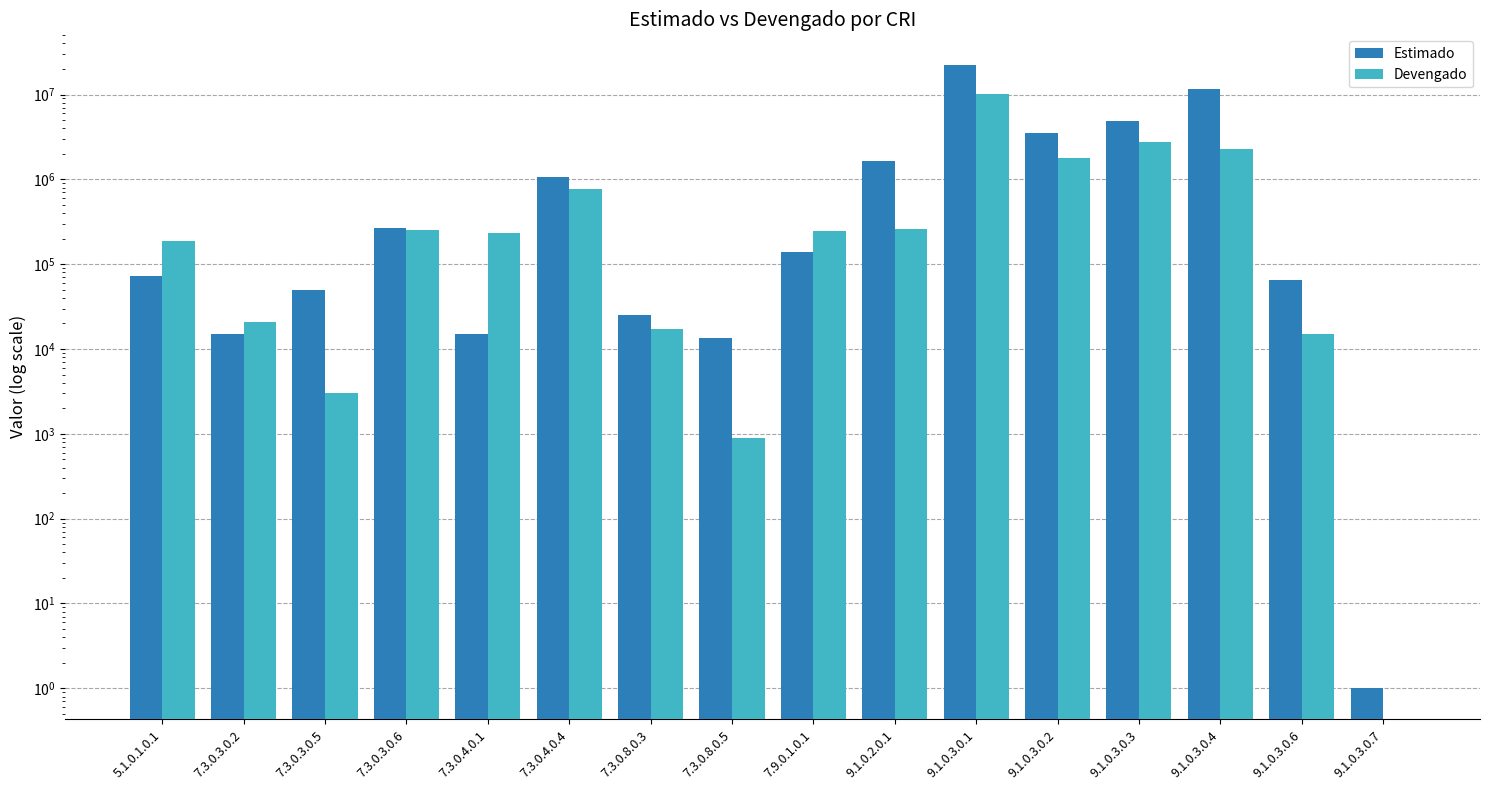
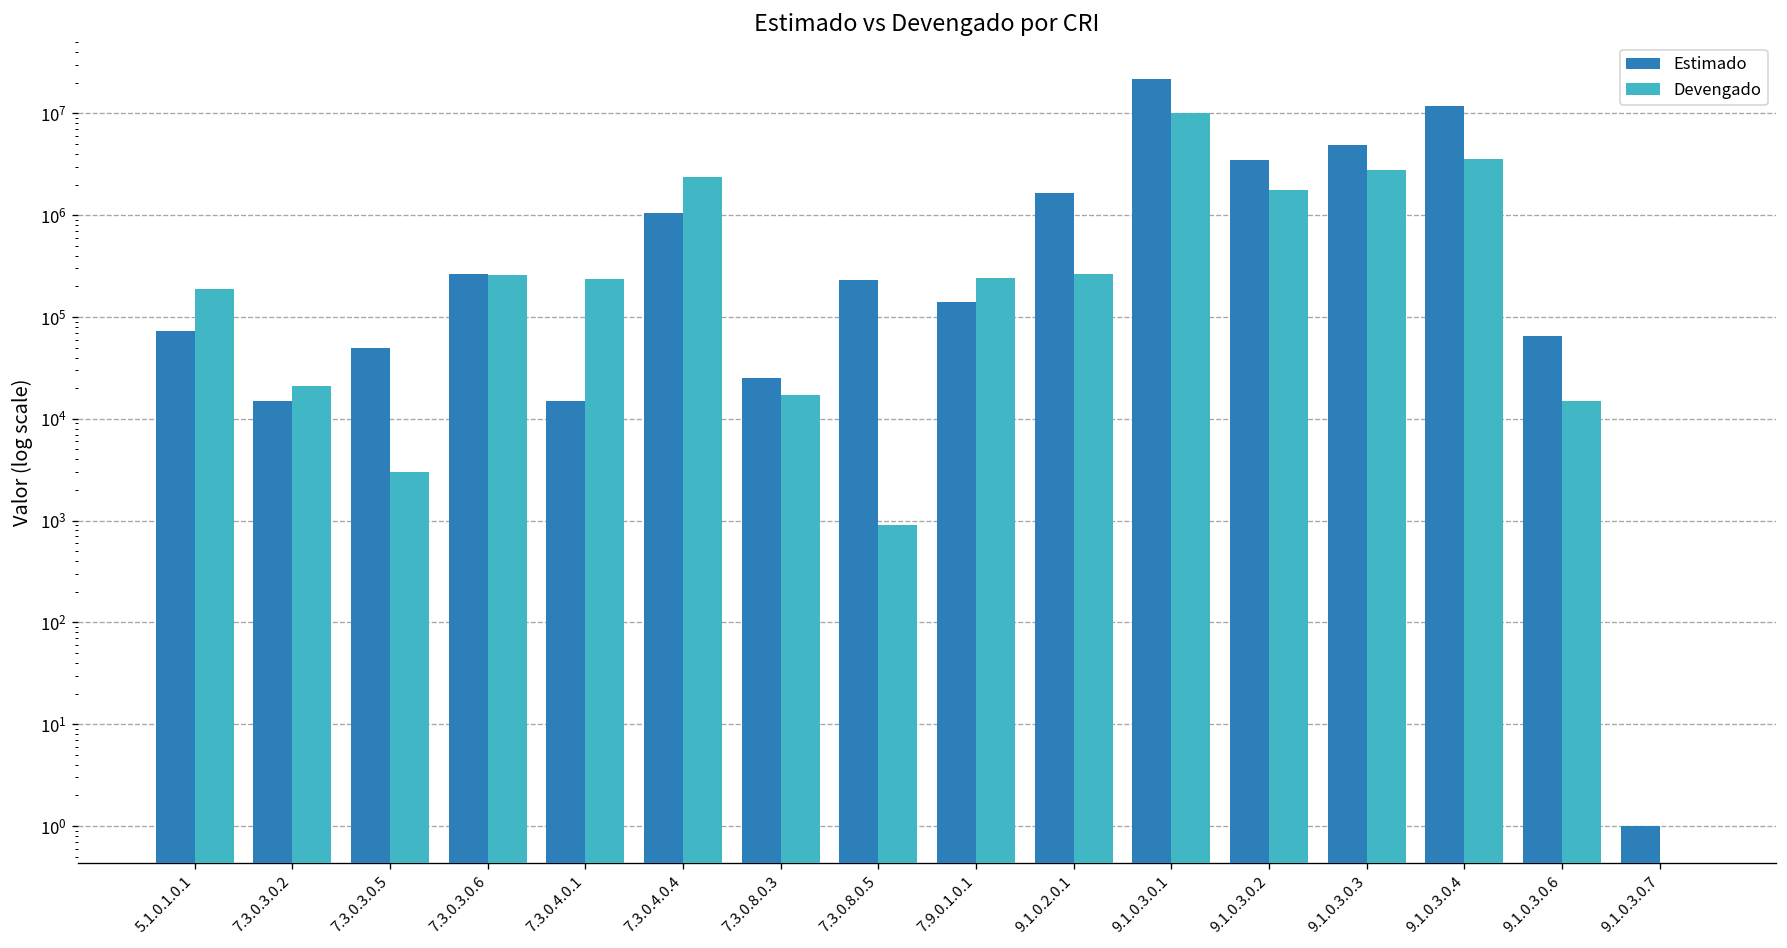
Devengado, 7.3.0.4.0.4: 800000 -> 2400000
Estimado, 7.3.0.8.0.5: 13000 -> 230000
Devengado, 9.1.0.3.0.4: 2300000 -> 3600000
